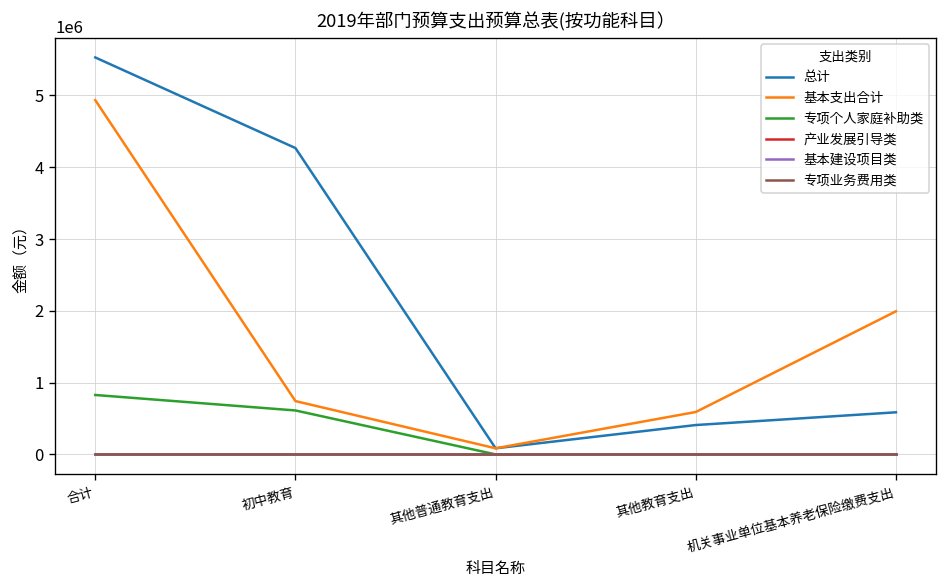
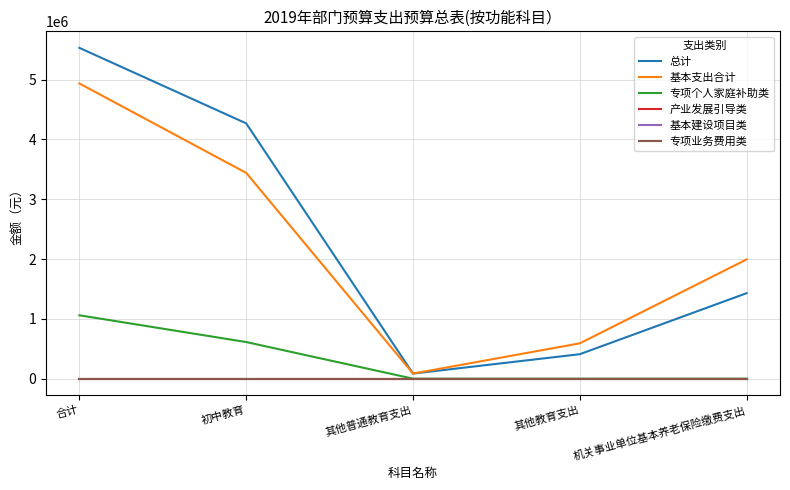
专项个人家庭补助类, 合计: 800000 -> 1100000
基本支出合计, 初中教育: 700000 -> 3400000
总计, 机关事业单位基本养老保险缴费支出: 600000 -> 1400000
